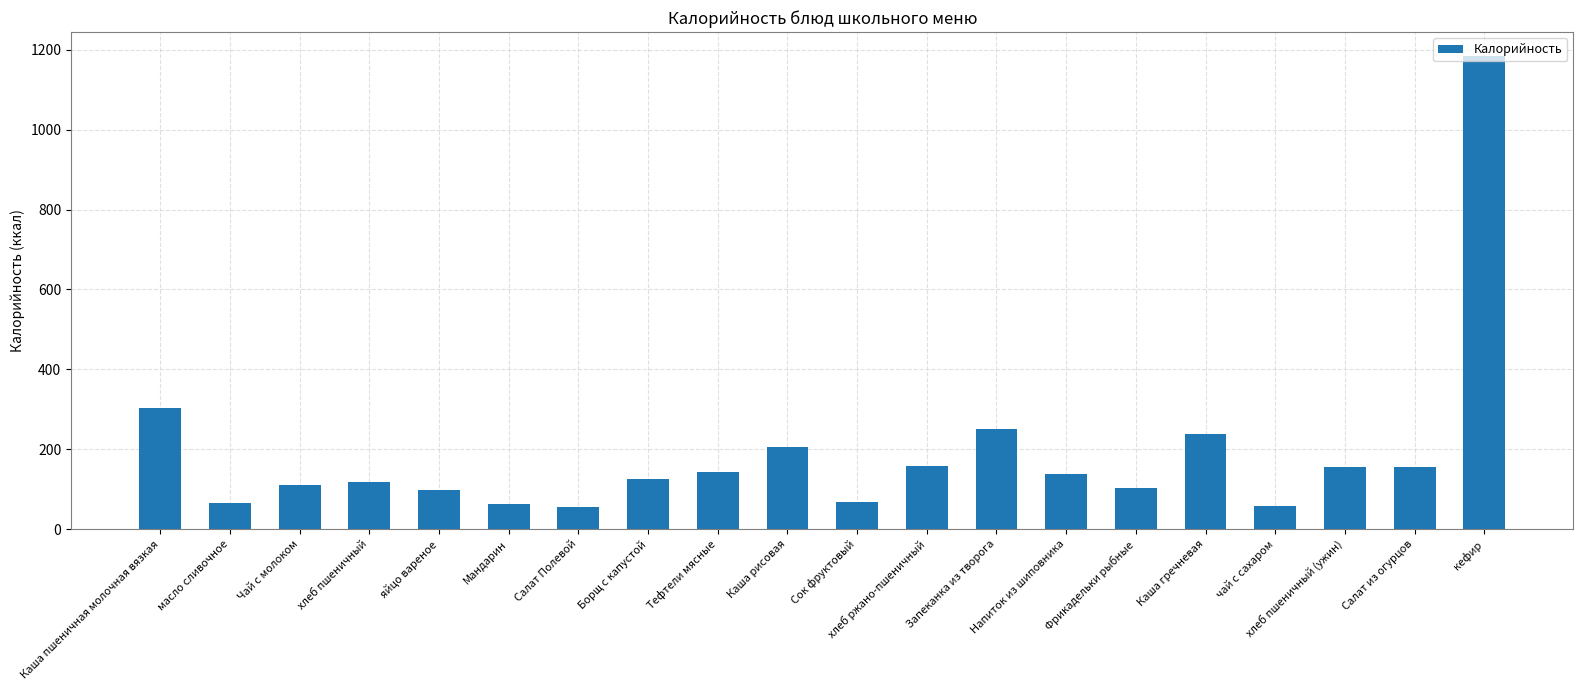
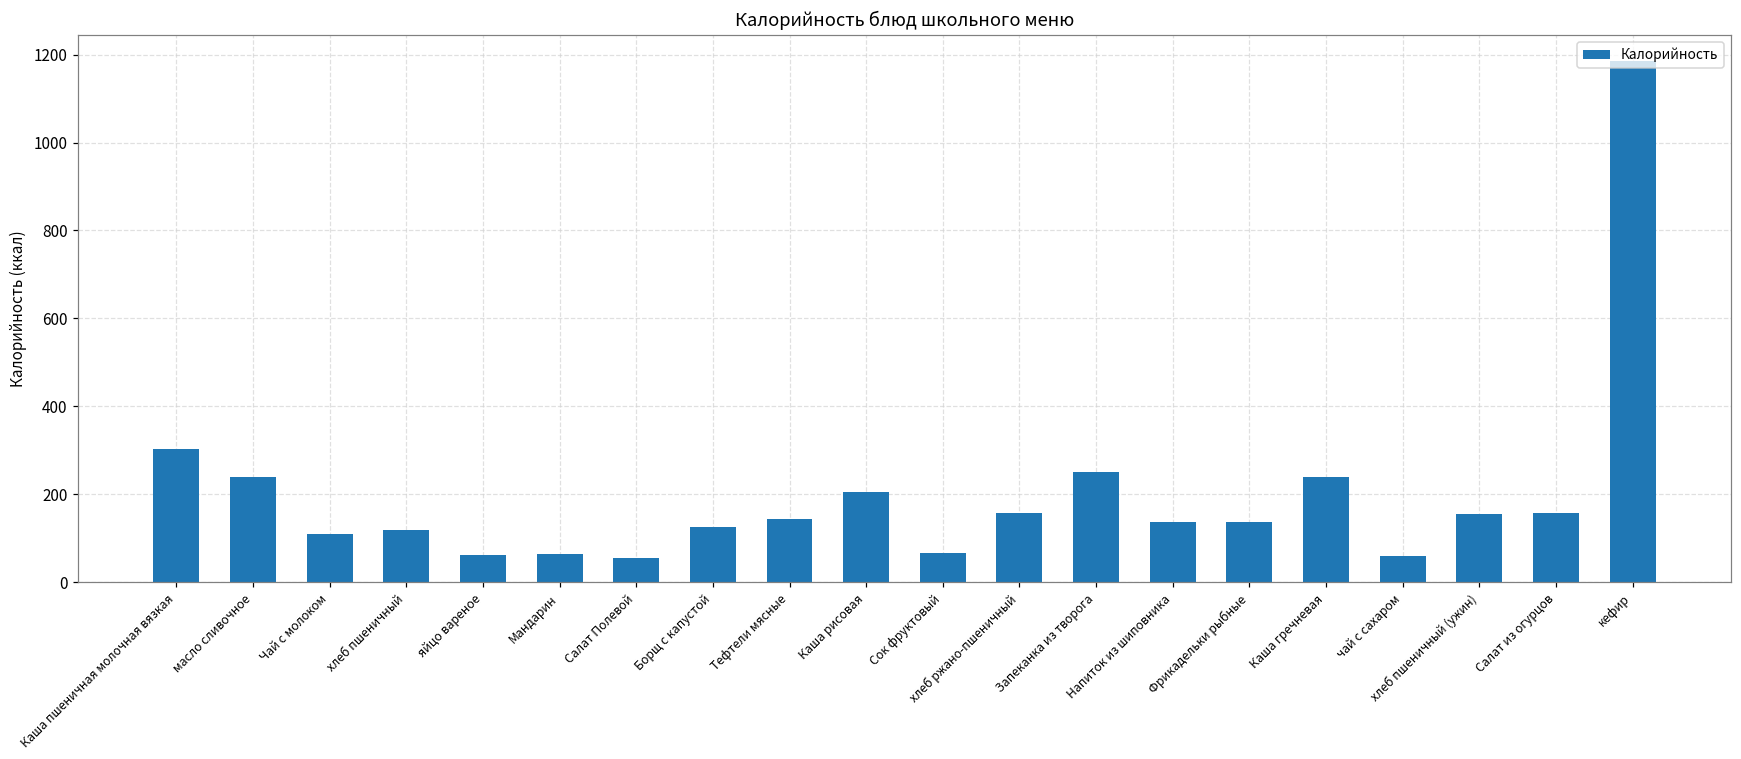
масло сливочное: 70 -> 240
яйцо вареное: 100 -> 60
Фрикадельки рыбные: 100 -> 140
